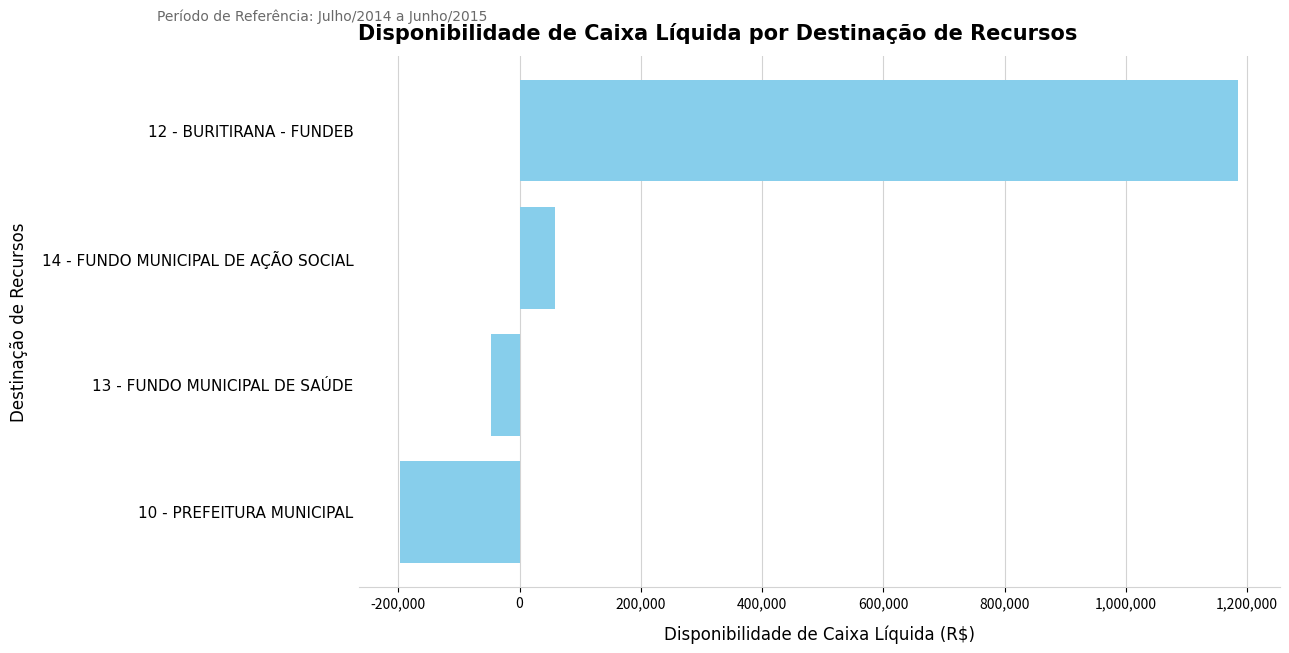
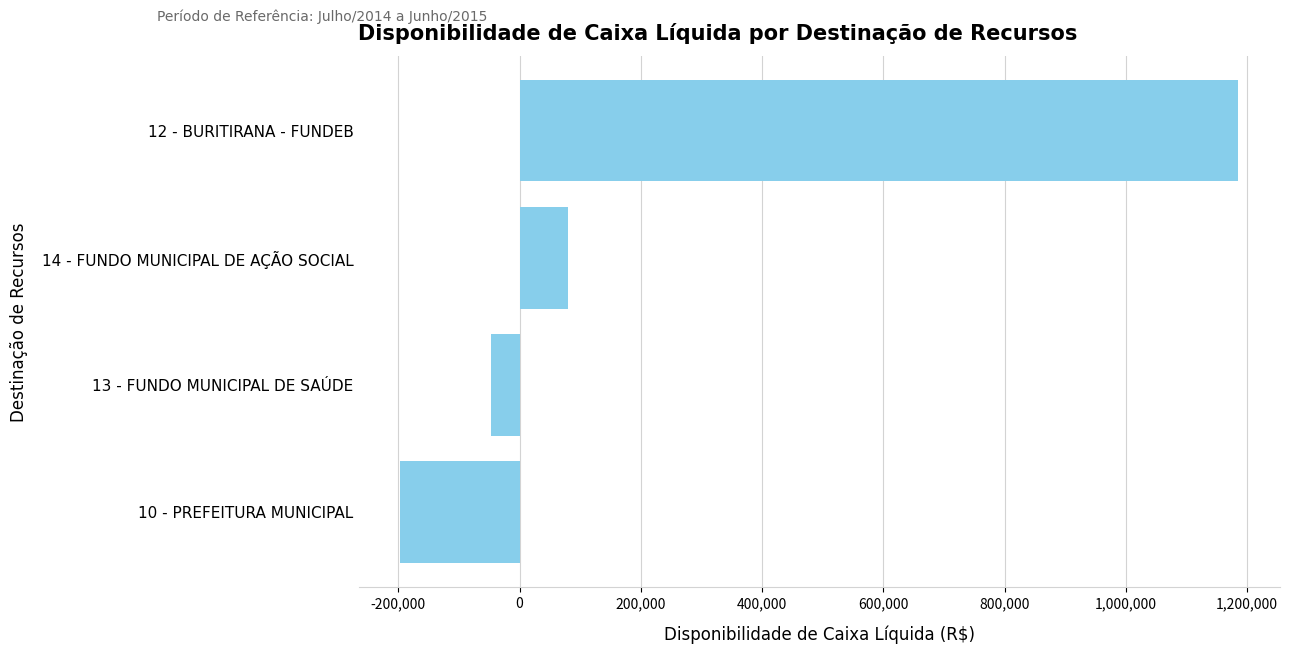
14 - FUNDO MUNICIPAL DE AÇÃO SOCIAL: 60,000 -> 80,000
